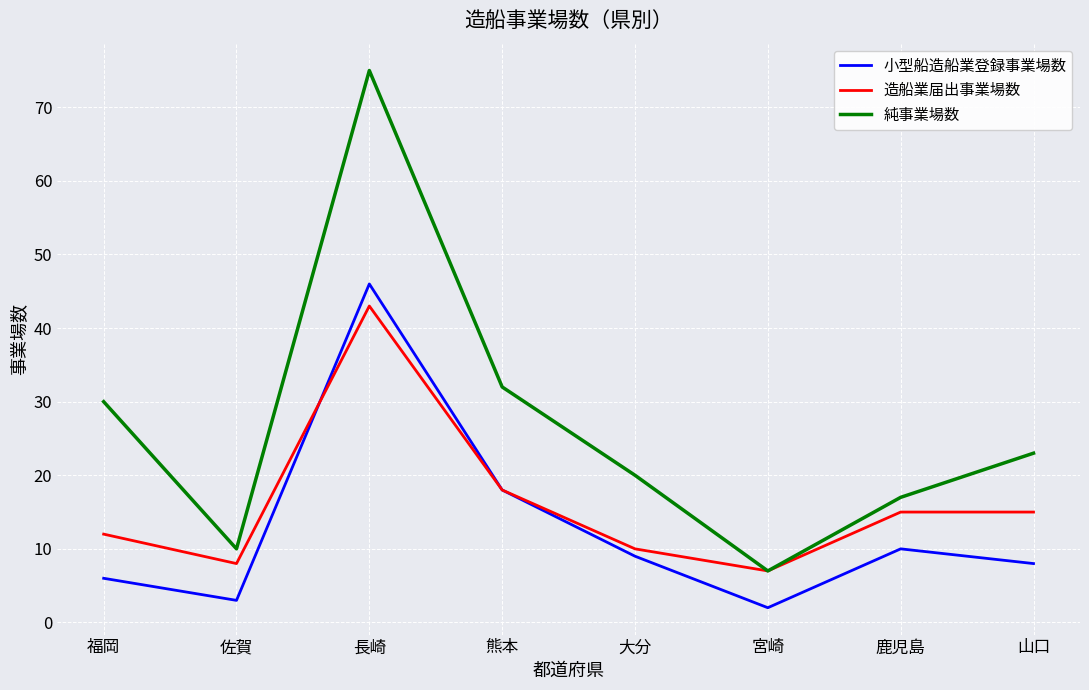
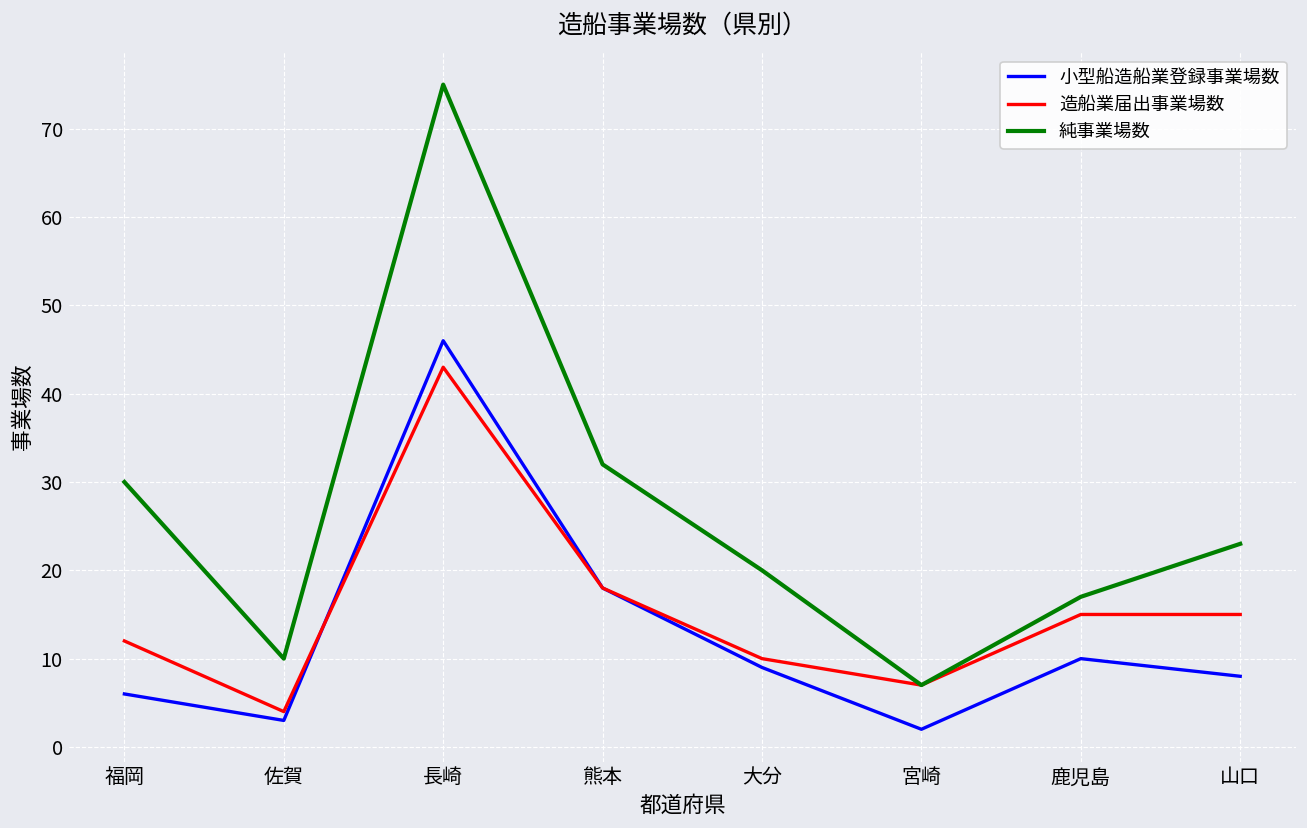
造船業届出事業場数, 佐賀: 8 -> 4
